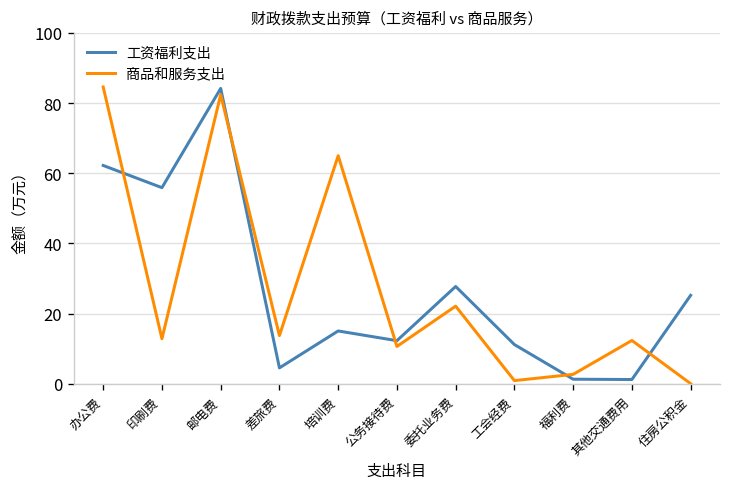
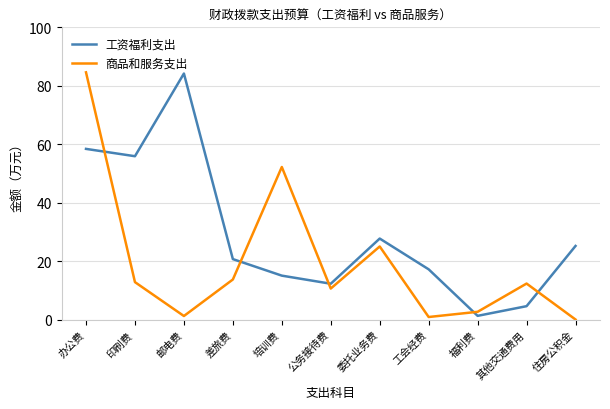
工资福利支出, 办公费: 62 -> 58
商品和服务支出, 邮电费: 82 -> 1
工资福利支出, 差旅费: 4 -> 21
商品和服务支出, 培训费: 65 -> 52
商品和服务支出, 委托业务费: 22 -> 25
工资福利支出, 工会经费: 11 -> 17
工资福利支出, 其他交通费用: 1 -> 5
